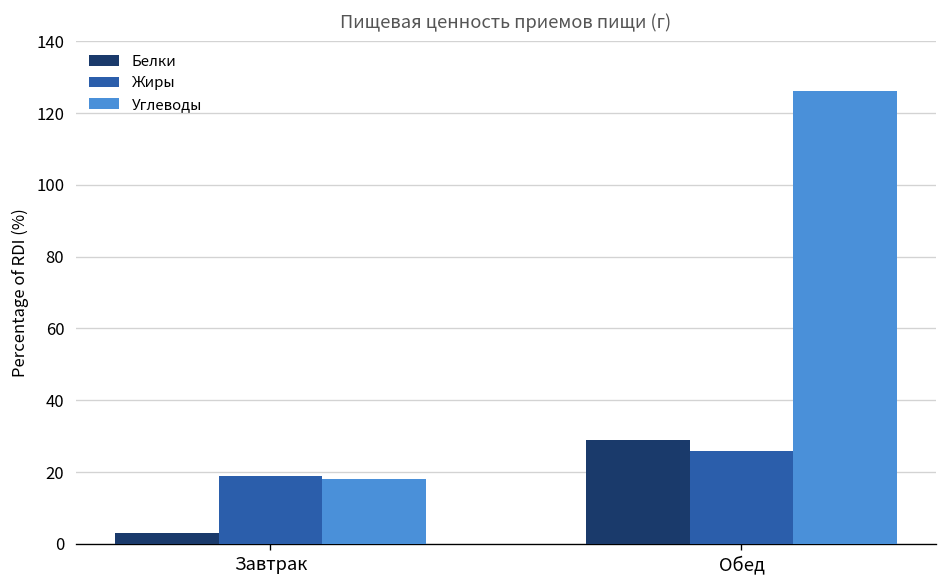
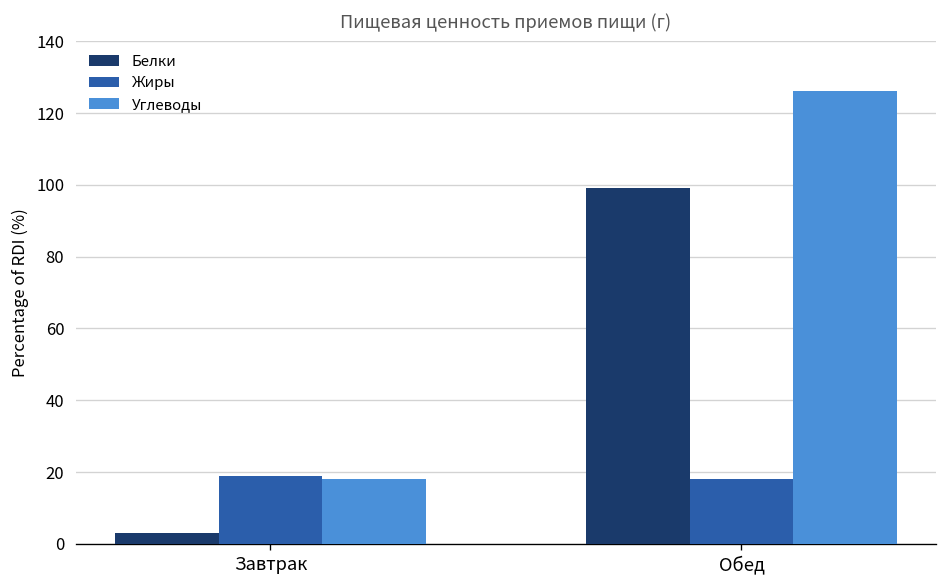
Белки, Обед: 29 -> 99
Жиры, Обед: 26 -> 18
